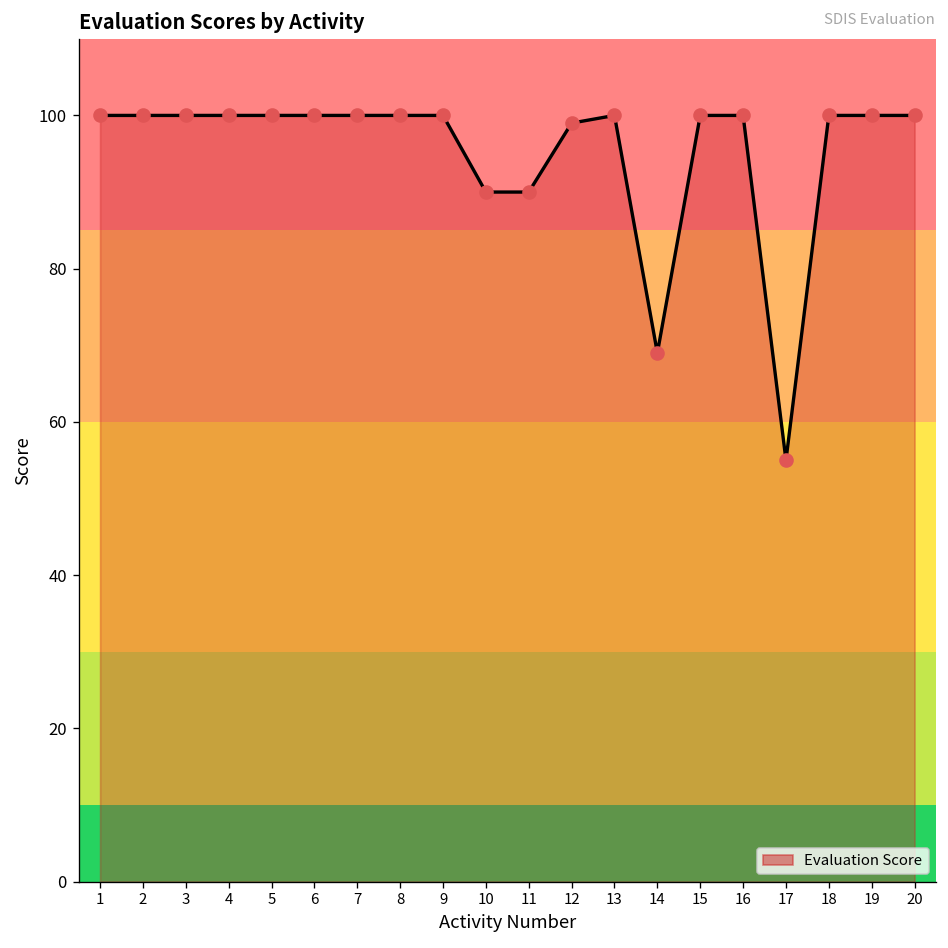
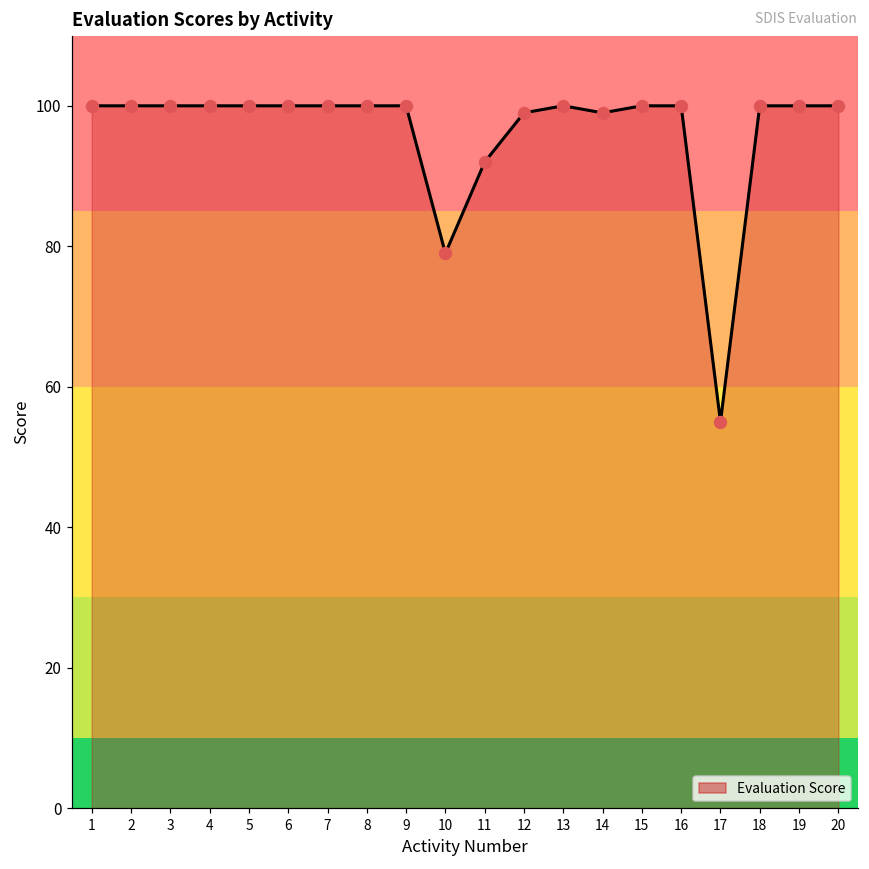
10: 90 -> 79
11: 90 -> 92
14: 69 -> 99
